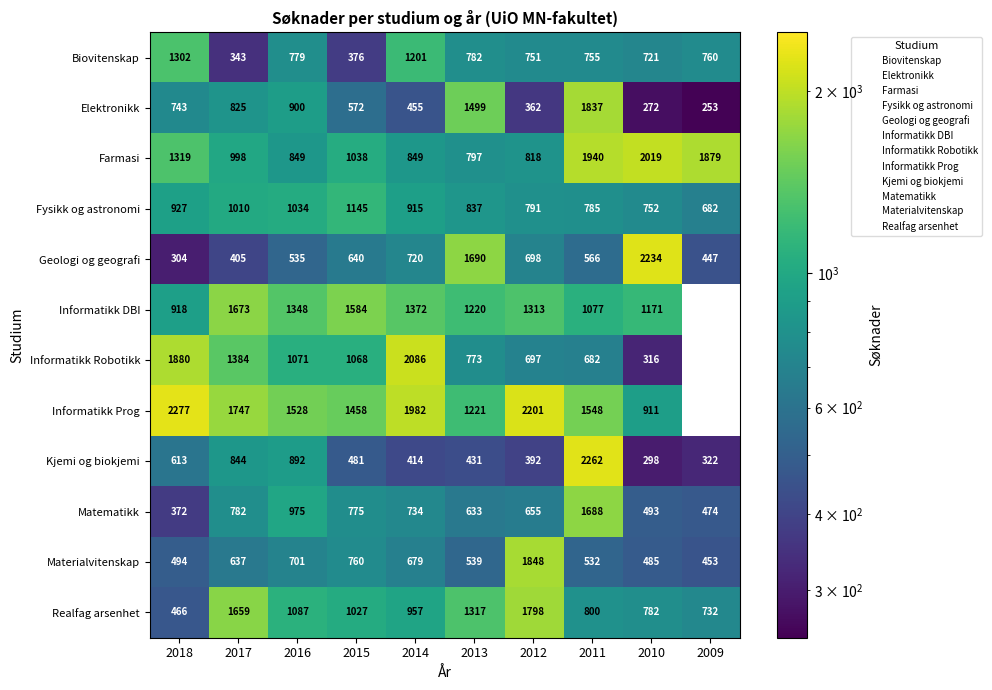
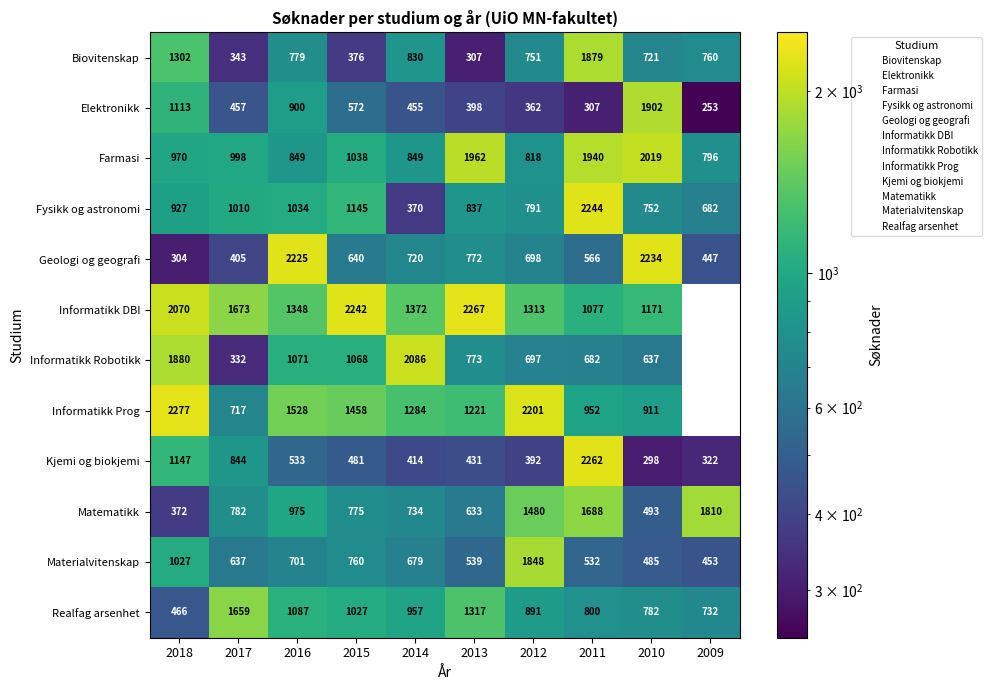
Biovitenskap, 2014: 1201 -> 830
Biovitenskap, 2013: 782 -> 307
Biovitenskap, 2011: 755 -> 1879
Elektronikk, 2018: 743 -> 1113
Elektronikk, 2017: 825 -> 457
Elektronikk, 2013: 1499 -> 398
Elektronikk, 2011: 1837 -> 307
Elektronikk, 2010: 272 -> 1902
Farmasi, 2018: 1319 -> 970
Farmasi, 2013: 797 -> 1962
Farmasi, 2009: 1879 -> 796
Fysikk og astronomi, 2014: 915 -> 370
Fysikk og astronomi, 2011: 785 -> 2244
Geologi og geografi, 2016: 535 -> 2225
Geologi og geografi, 2013: 1690 -> 772
Informatikk DBI, 2018: 918 -> 2070
Informatikk DBI, 2015: 1584 -> 2242
Informatikk DBI, 2013: 1220 -> 2267
Informatikk Robotikk, 2017: 1384 -> 332
Informatikk Robotikk, 2010: 316 -> 637
Informatikk Prog, 2017: 1747 -> 717
Informatikk Prog, 2014: 1982 -> 1284
Informatikk Prog, 2011: 1548 -> 952
Kjemi og biokjemi, 2018: 613 -> 1147
Kjemi og biokjemi, 2016: 892 -> 533
Matematikk, 2012: 655 -> 1480
Matematikk, 2009: 474 -> 1810
Materialvitenskap, 2018: 494 -> 1027
Realfag arsenhet, 2012: 1798 -> 891
